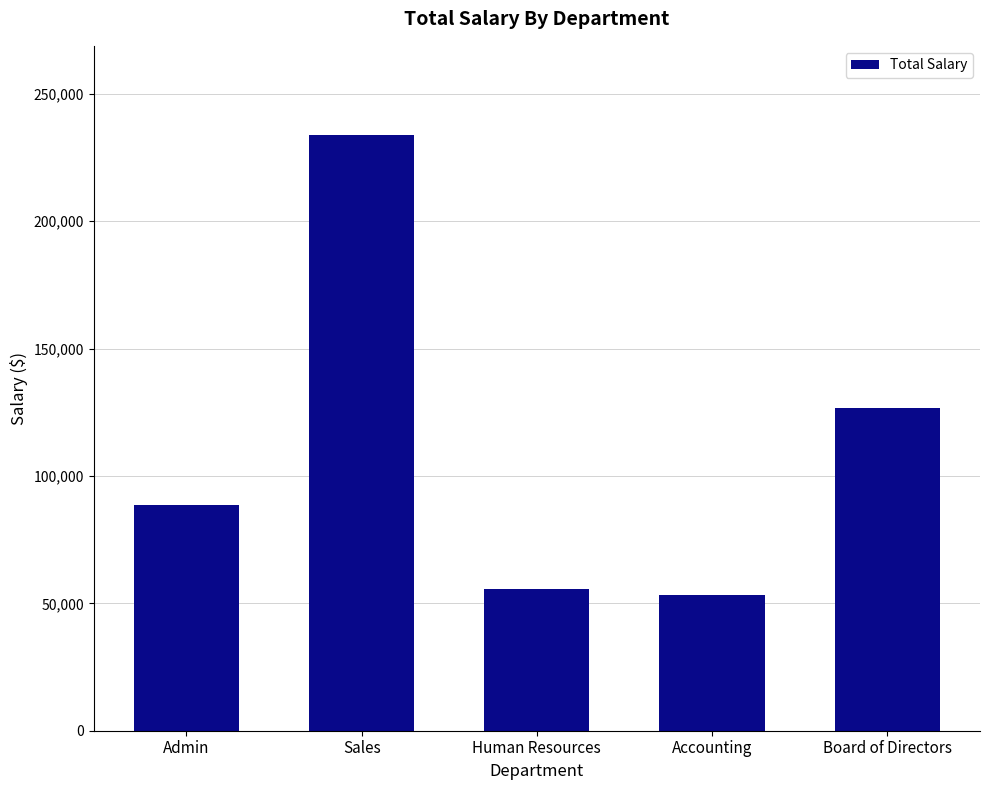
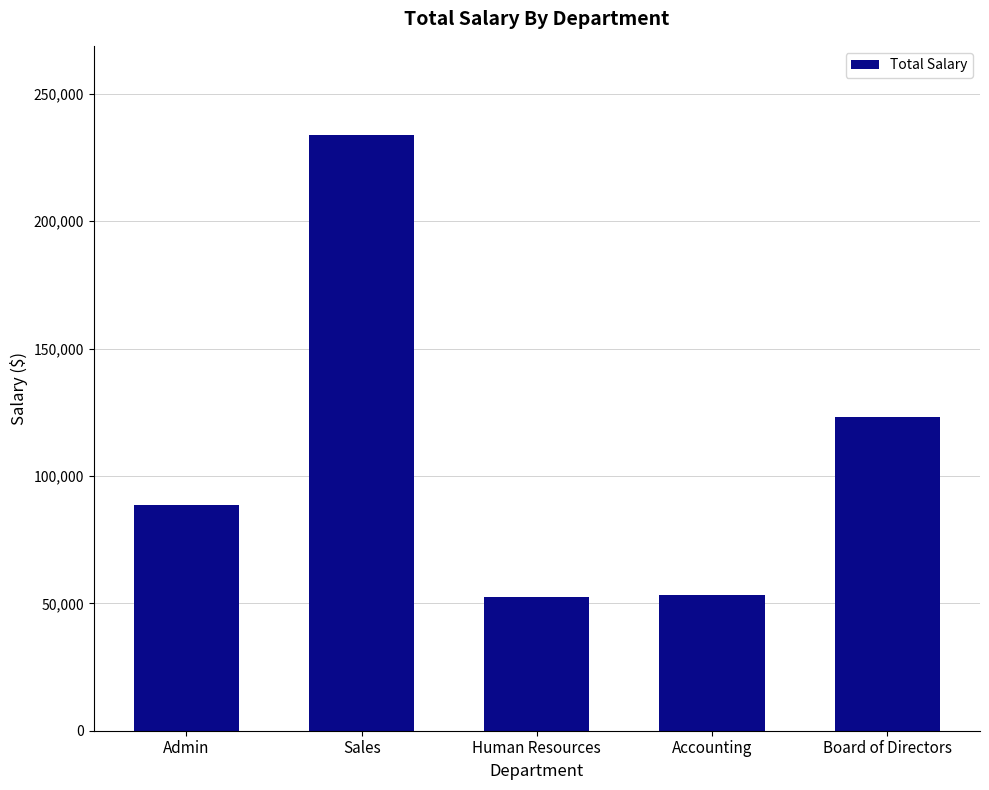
Human Resources: 56,000 -> 53,000
Board of Directors: 127,000 -> 123,000
